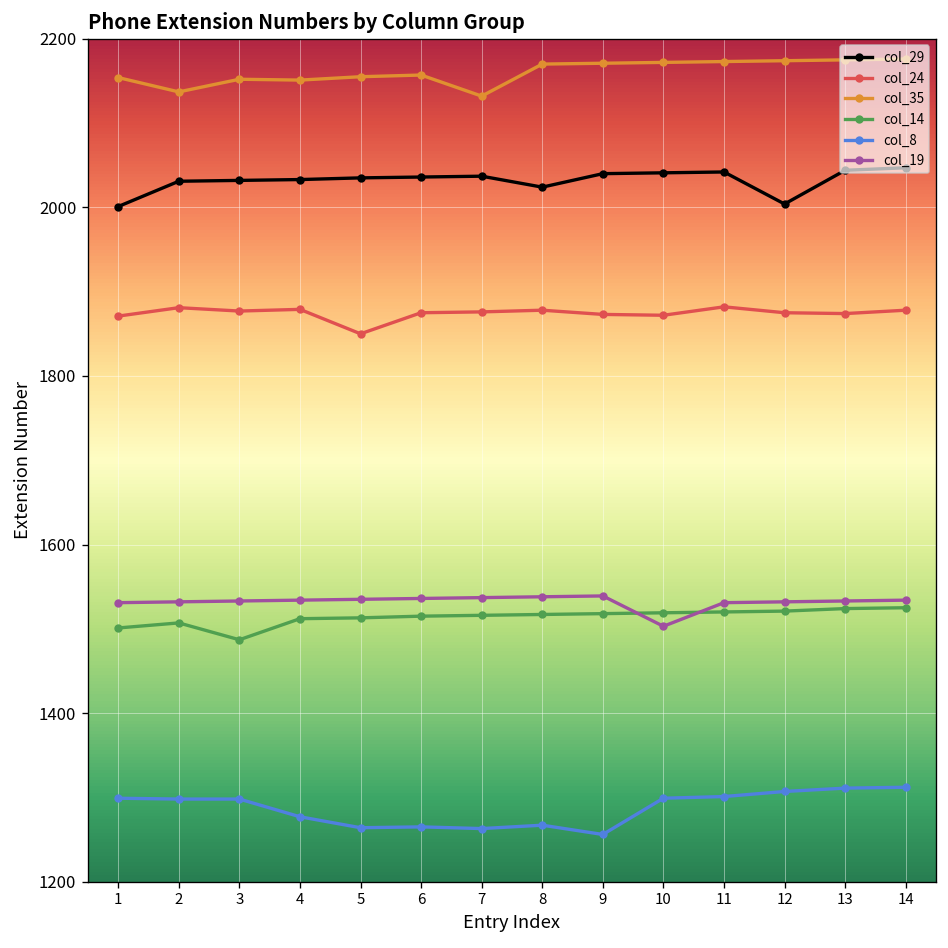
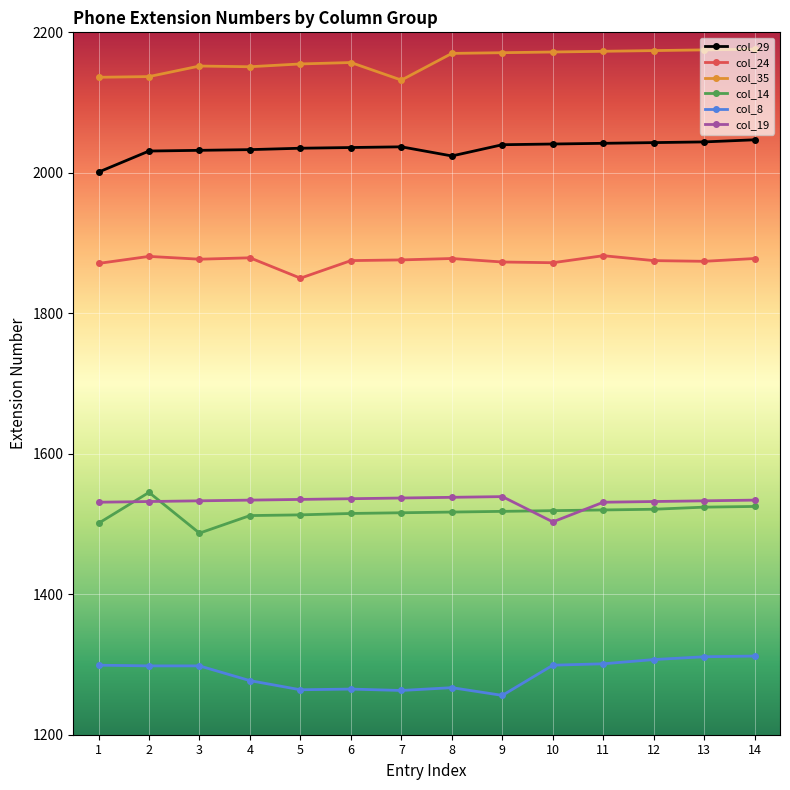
col_35, 1: 2150 -> 2140
col_14, 2: 1510 -> 1550
col_29, 12: 2000 -> 2040
